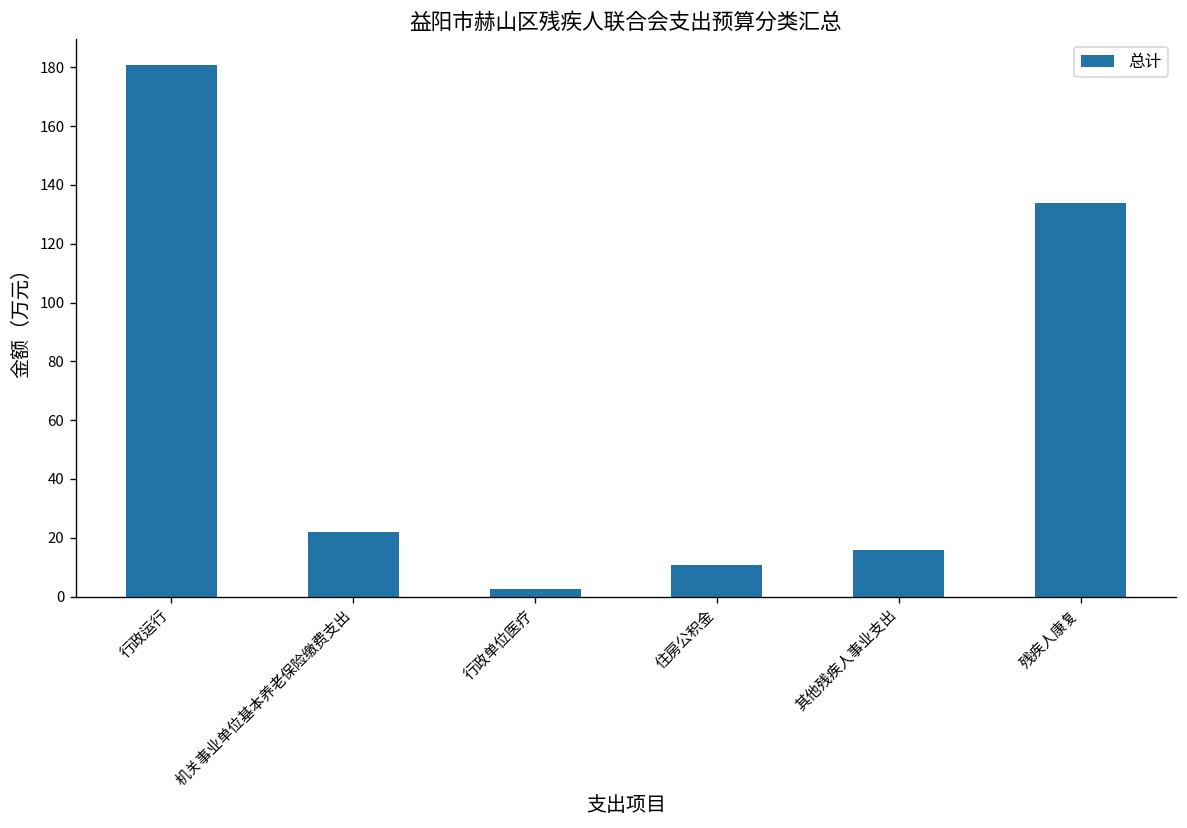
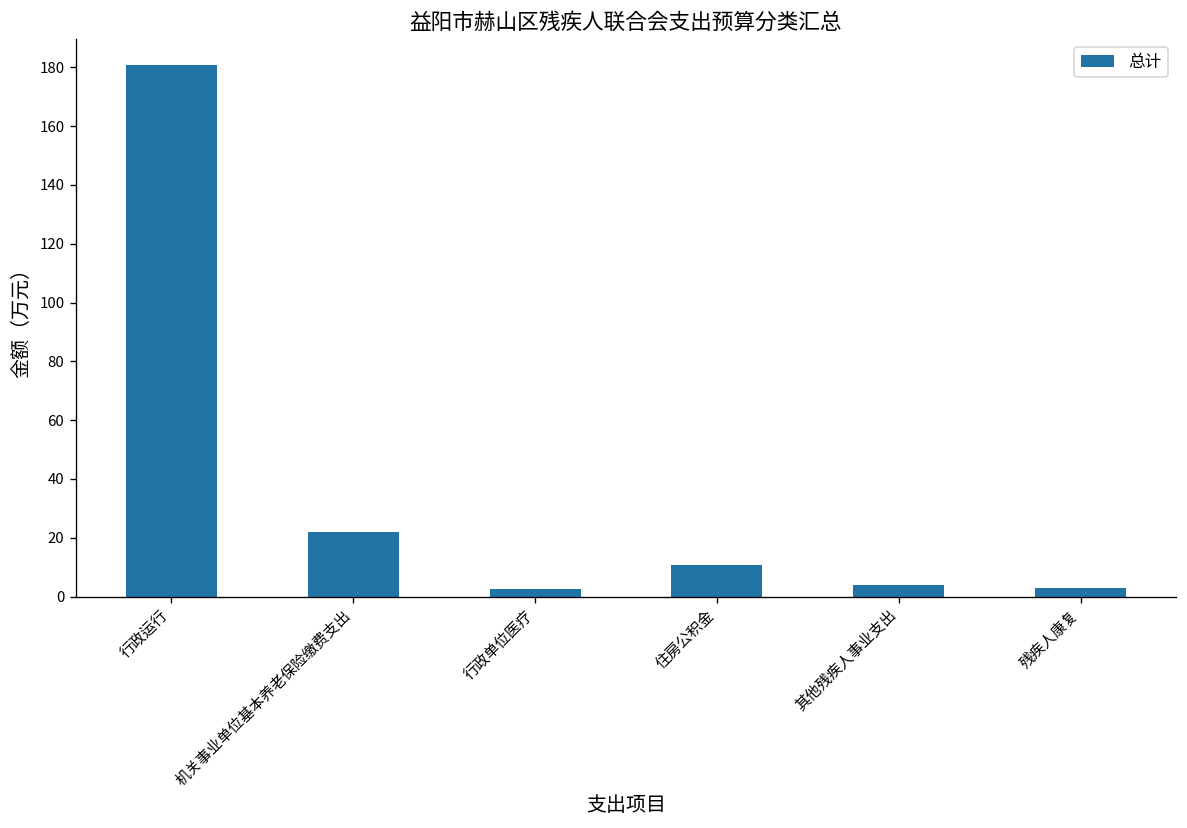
其他残疾人事业支出: 16 -> 4
残疾人康复: 134 -> 3
